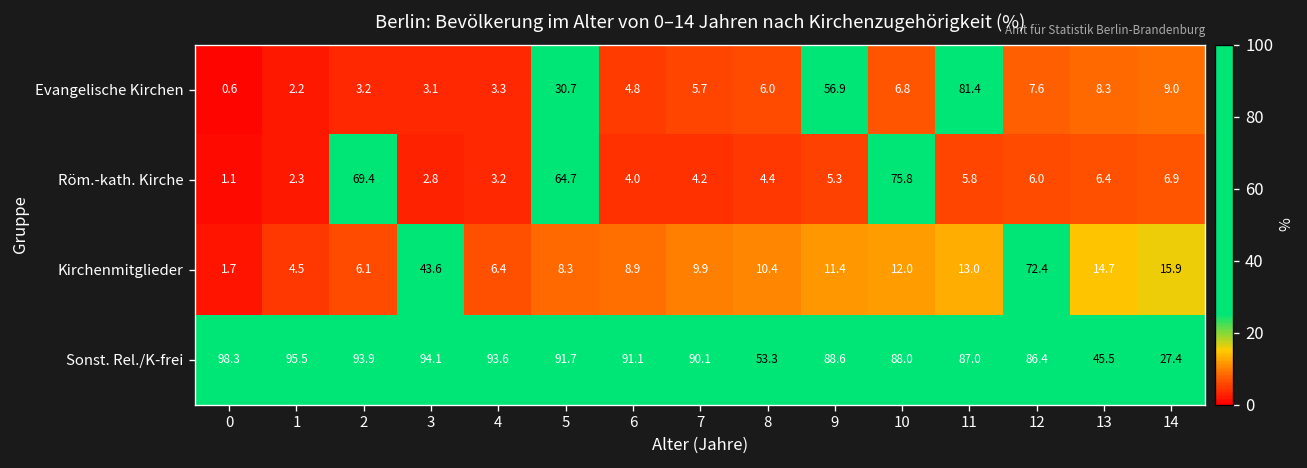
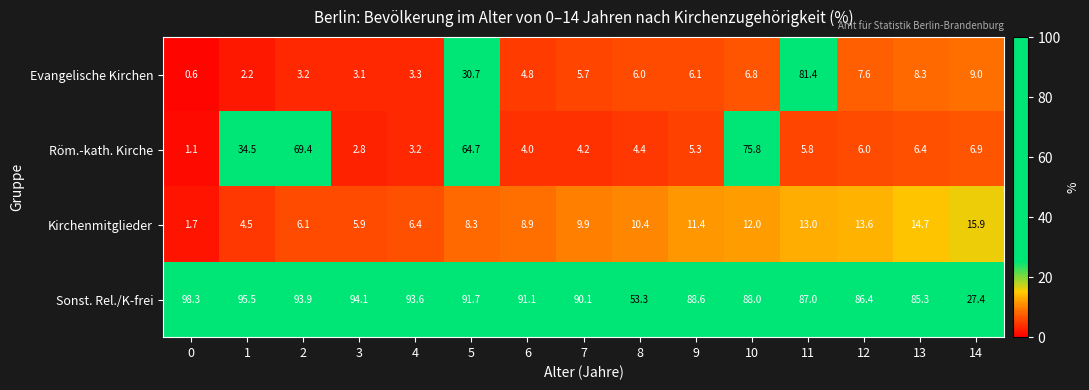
Evangelische Kirchen, 9: 56.9 -> 6.1
Röm.-kath. Kirche, 1: 2.3 -> 34.5
Kirchenmitglieder, 3: 43.6 -> 5.9
Kirchenmitglieder, 12: 72.4 -> 13.6
Sonst. Rel./K-frei, 13: 45.5 -> 85.3
